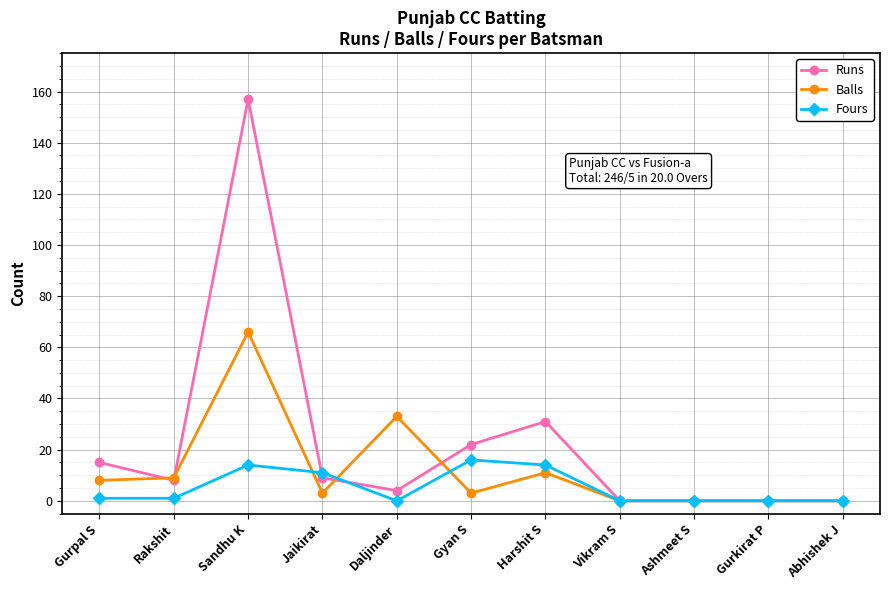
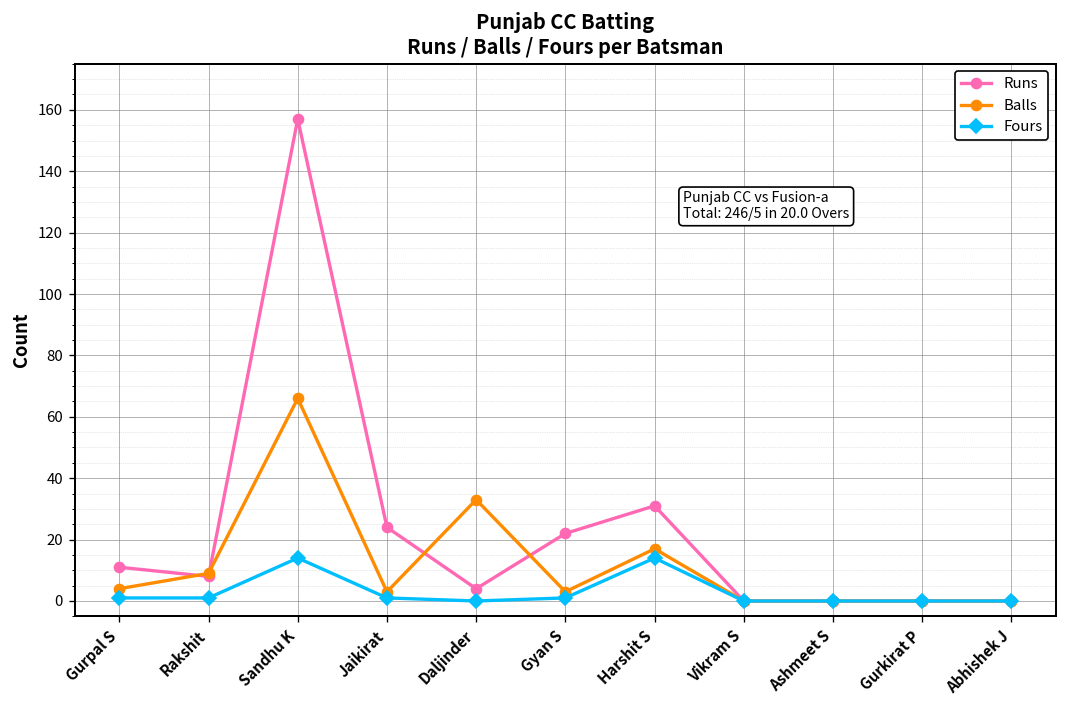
Runs, Gurpal S: 15 -> 11
Balls, Gurpal S: 8 -> 4
Runs, Jaikirat: 9 -> 24
Fours, Jaikirat: 11 -> 1
Fours, Gyan S: 16 -> 1
Balls, Harshit S: 11 -> 17
